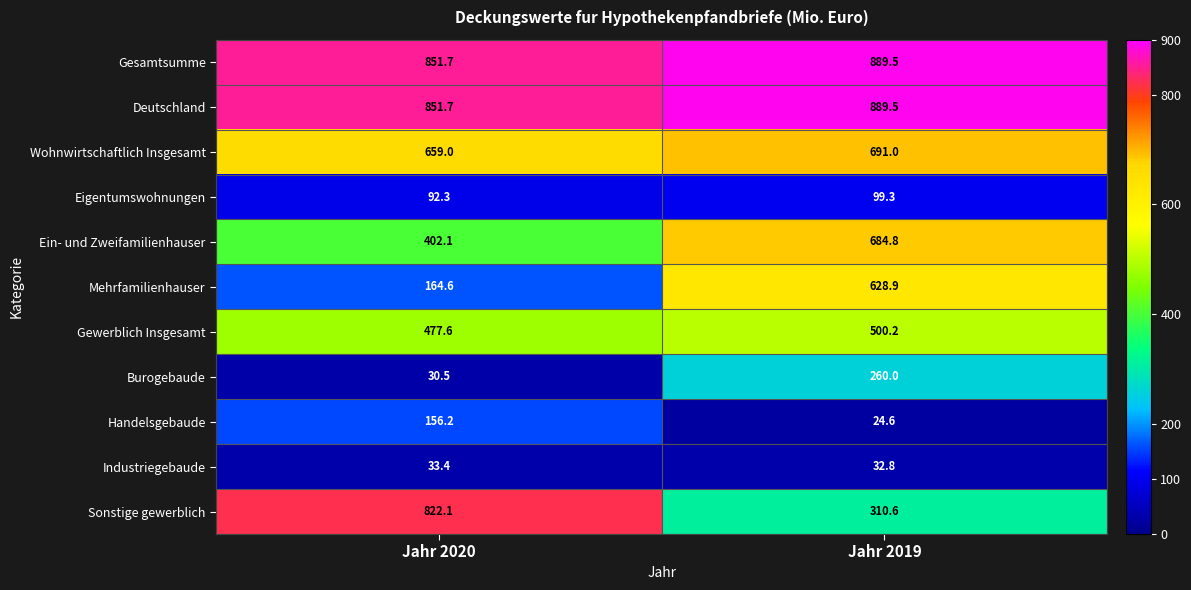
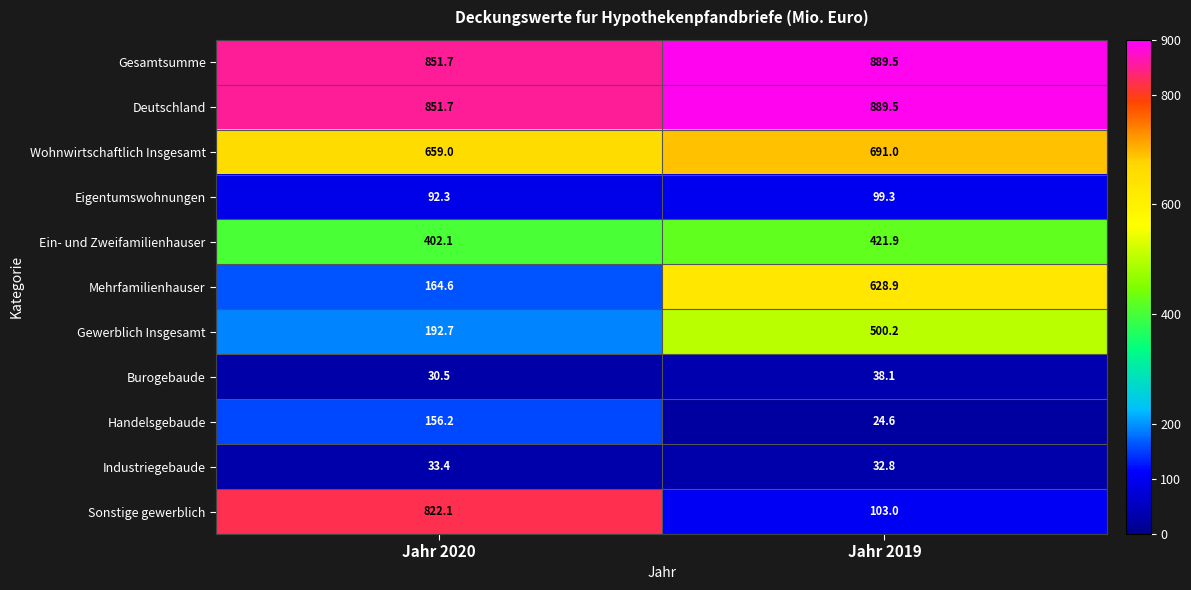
Ein- und Zweifamilienhauser, Jahr 2019: 684.8 -> 421.9
Gewerblich Insgesamt, Jahr 2020: 477.6 -> 192.7
Burogebaude, Jahr 2019: 260.0 -> 38.1
Sonstige gewerblich, Jahr 2019: 310.6 -> 103.0
